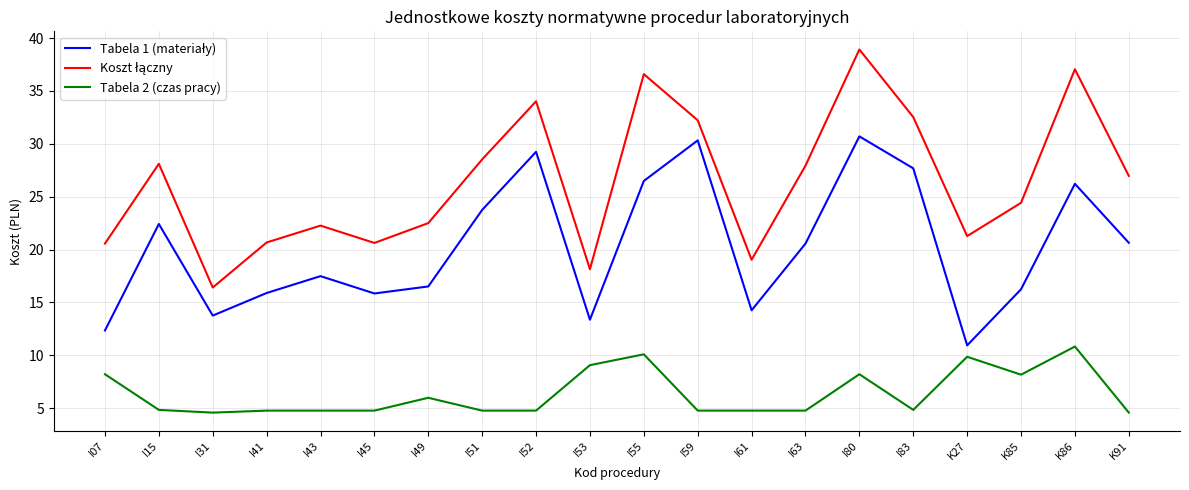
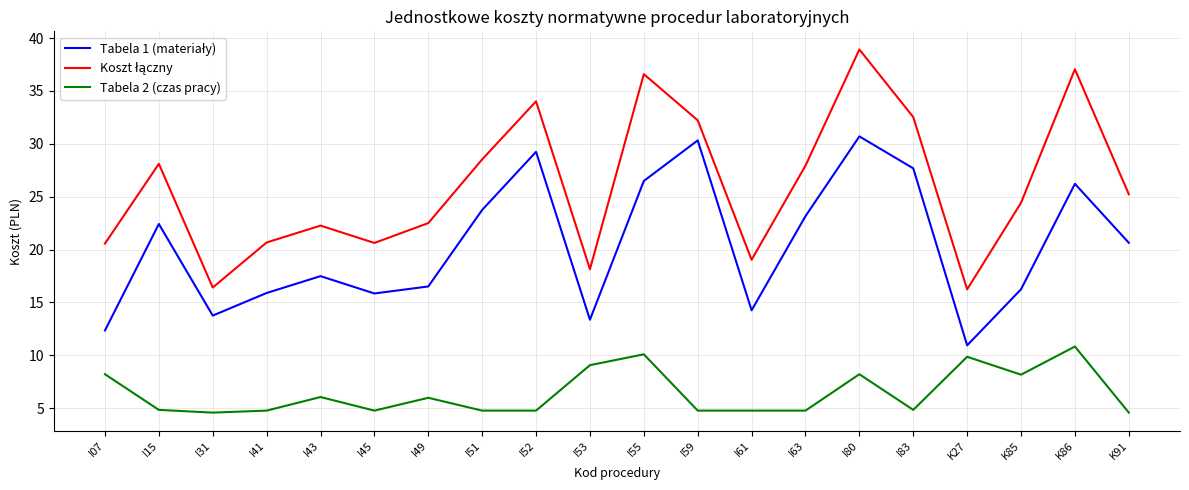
Tabela 2 (czas pracy), I43: 4.8 -> 6.1
Tabela 1 (materiały), I63: 20.6 -> 23.2
Koszt łączny, K27: 21.3 -> 16.2
Koszt łączny, K91: 27.0 -> 25.2
